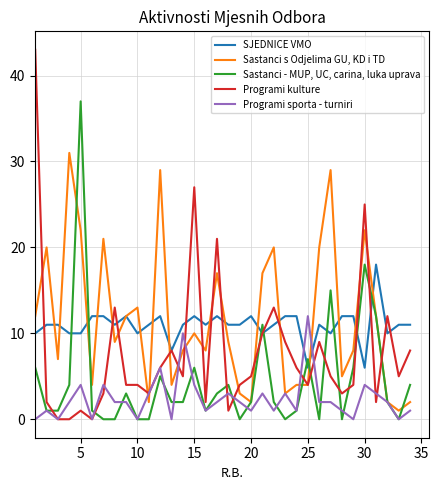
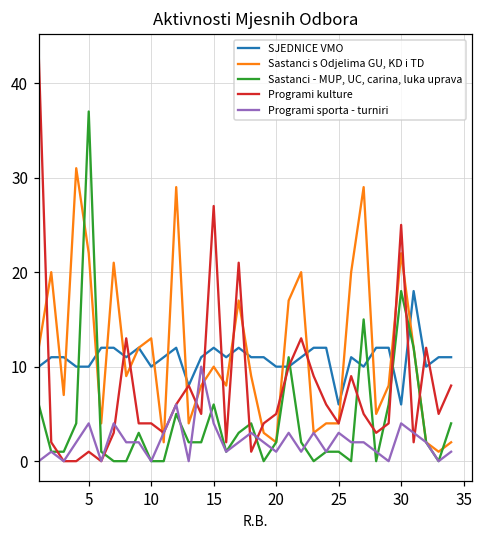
SJEDNICE VMO, 20: 12 -> 10
Sastanci - MUP, UC, carina, luka uprava, 25: 7 -> 1
Programi sporta - turniri, 25: 12 -> 3
